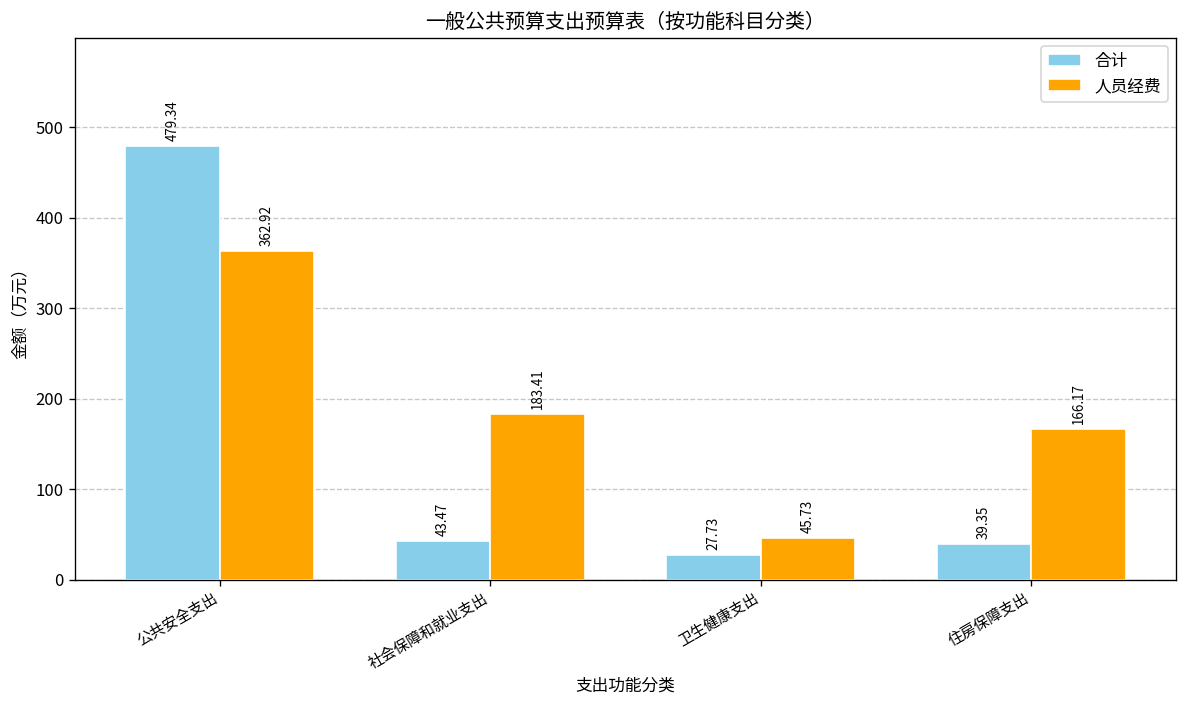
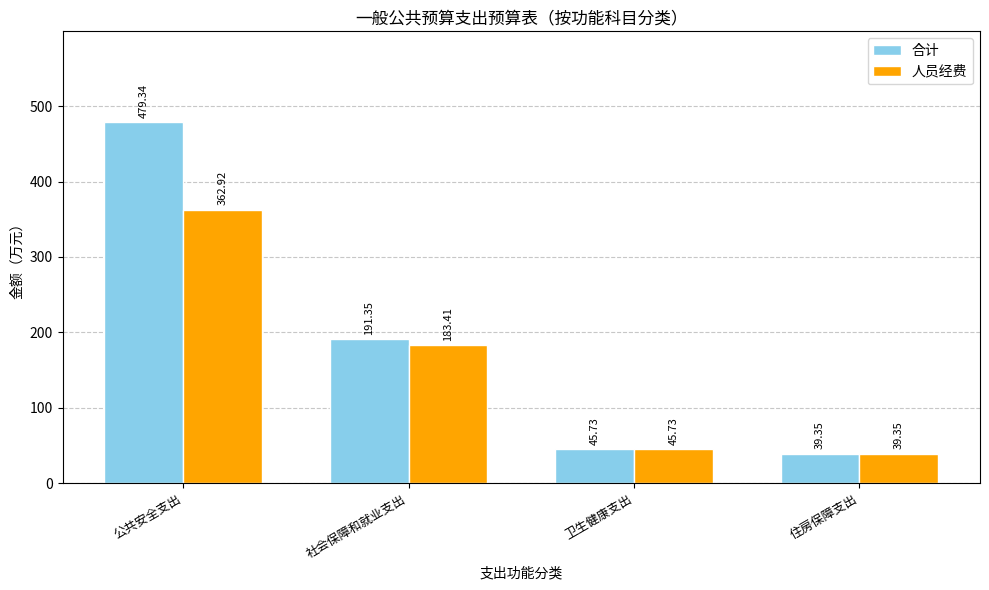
合计, 社会保障和就业支出: 43.47 -> 191.35
合计, 卫生健康支出: 27.73 -> 45.73
人员经费, 住房保障支出: 166.17 -> 39.35
